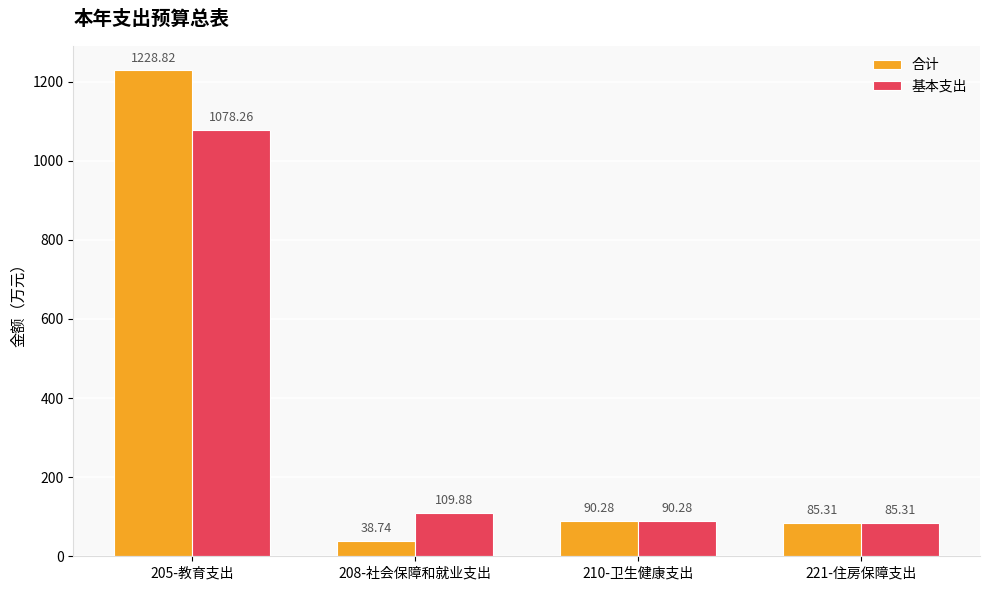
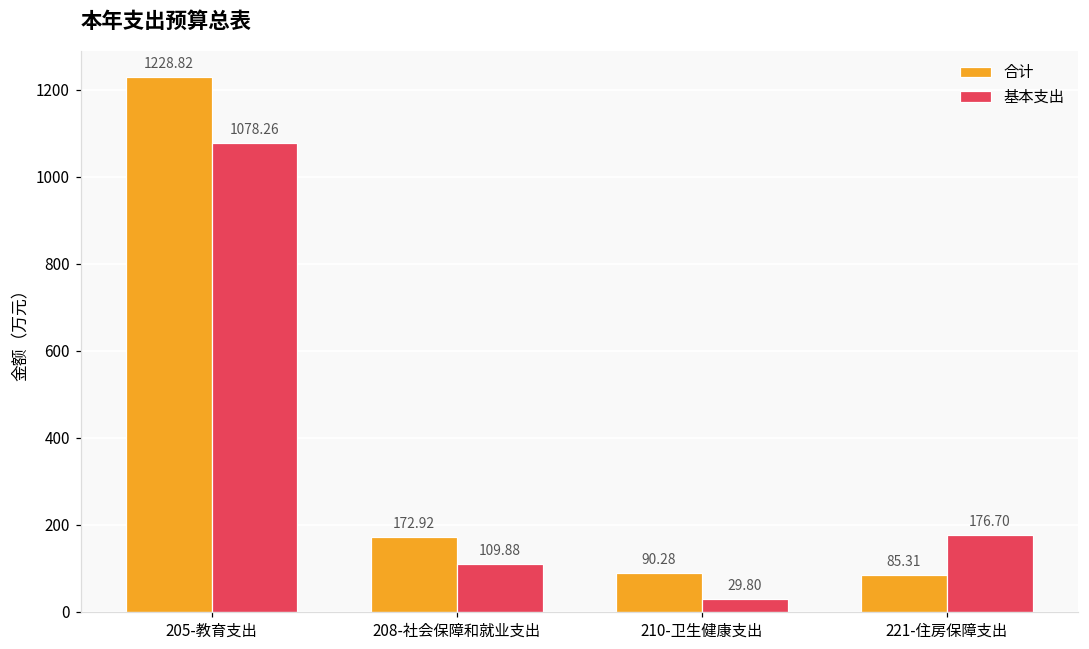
合计, 208-社会保障和就业支出: 38.74 -> 172.92
基本支出, 210-卫生健康支出: 90.28 -> 29.80
基本支出, 221-住房保障支出: 85.31 -> 176.70
